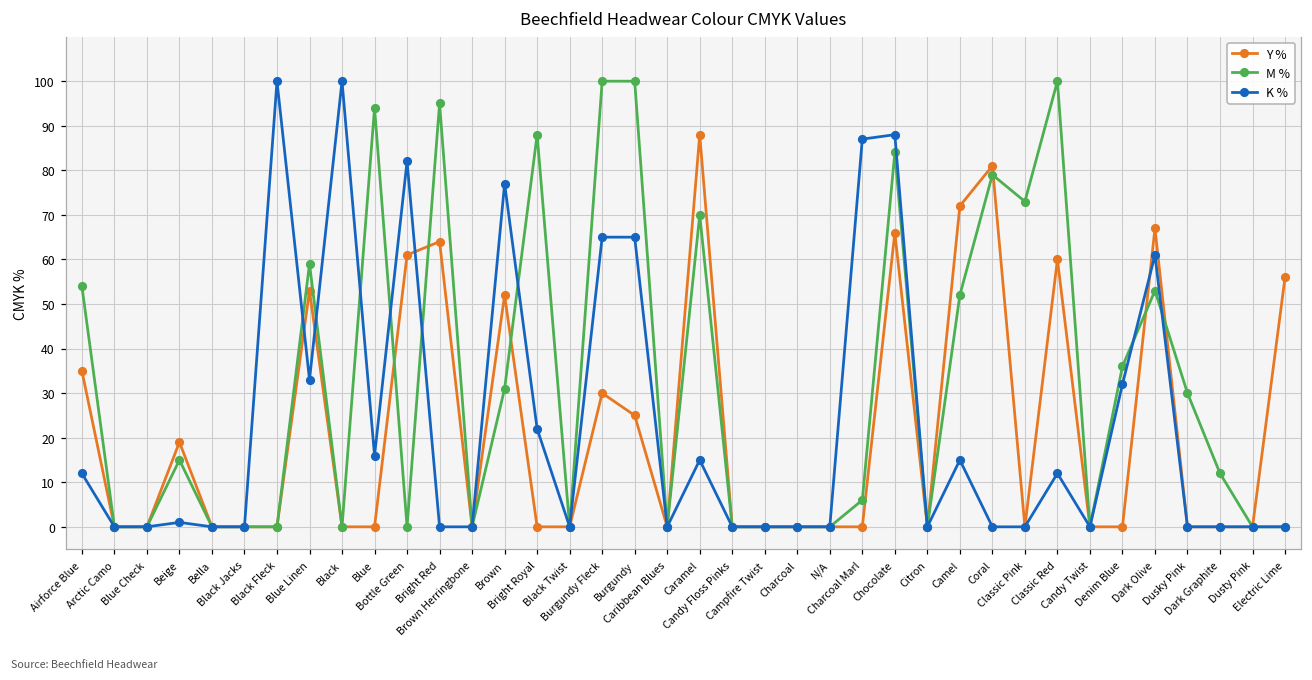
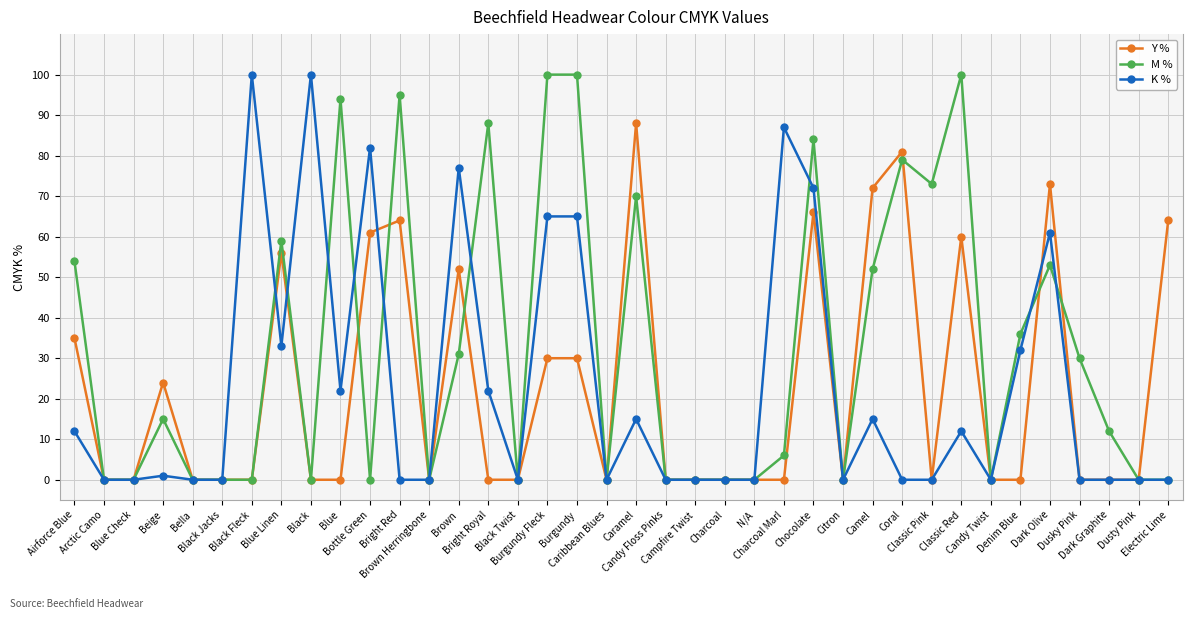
Y %, Beige: 19 -> 24
Y %, Blue Linen: 53 -> 56
K %, Blue: 16 -> 22
Y %, Burgundy: 25 -> 30
K %, Chocolate: 88 -> 72
Y %, Dark Olive: 67 -> 73
Y %, Electric Lime: 56 -> 64
